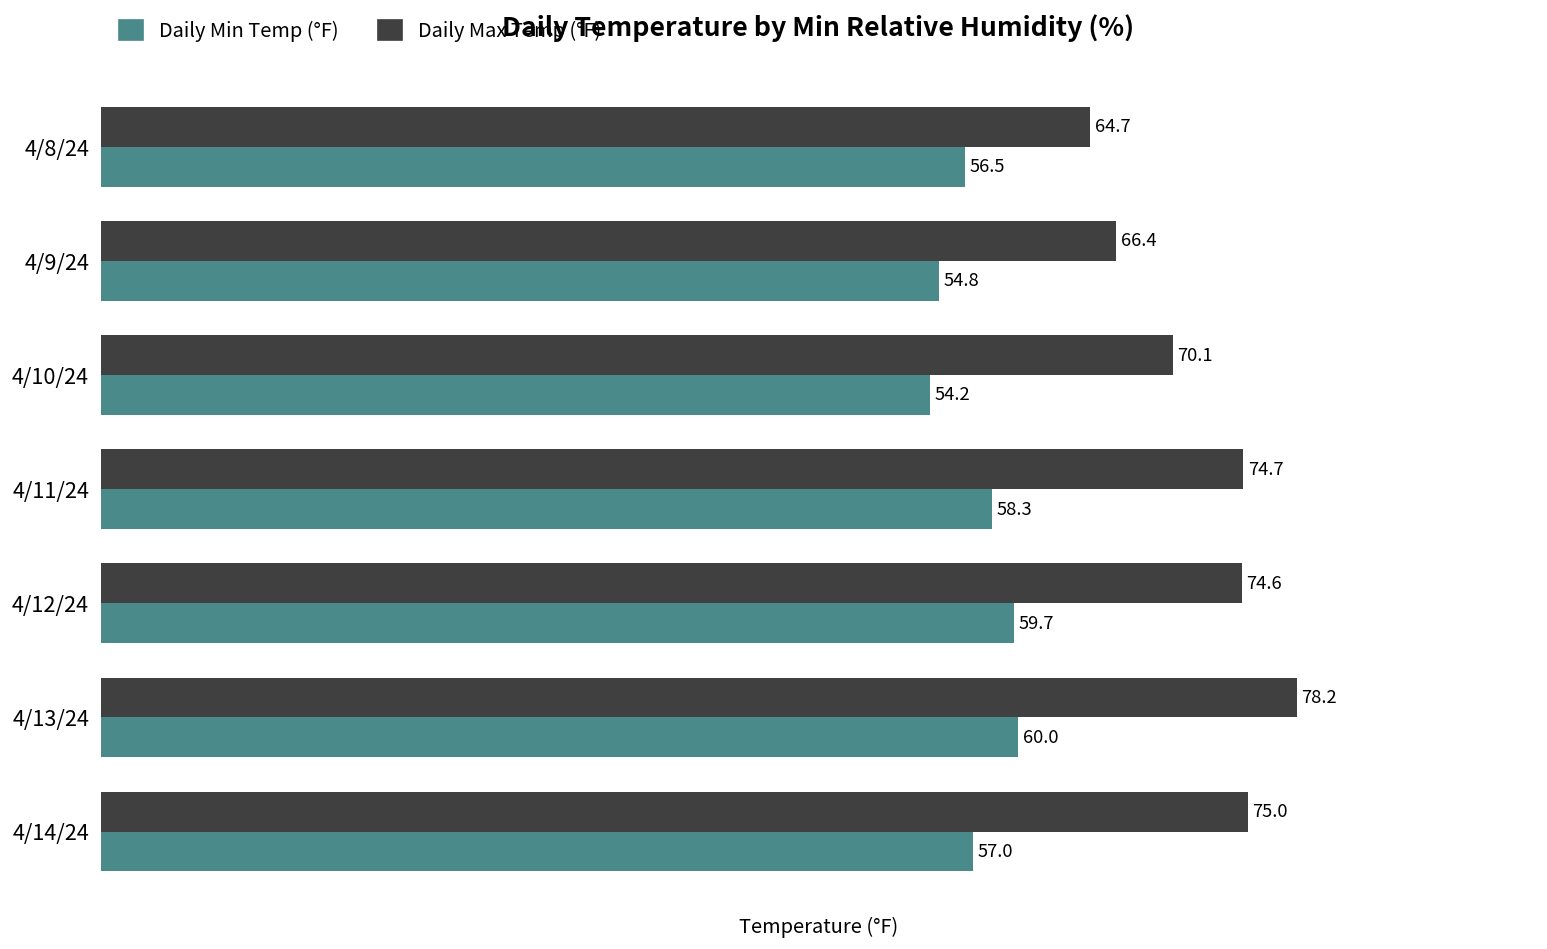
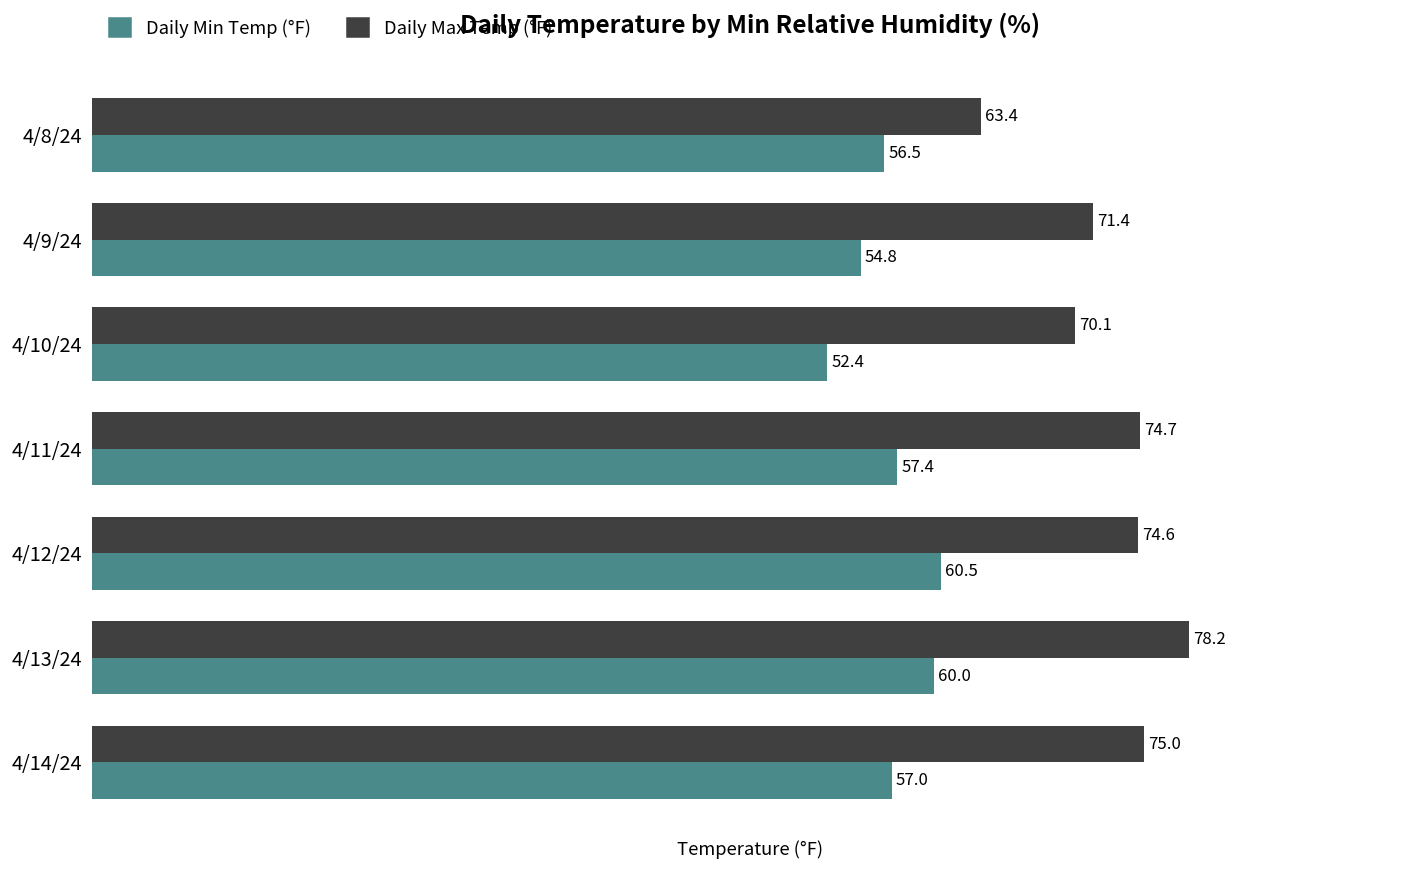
Daily Max Temp (°F), 4/8/24: 64.7 -> 63.4
Daily Max Temp (°F), 4/9/24: 66.4 -> 71.4
Daily Min Temp (°F), 4/10/24: 54.2 -> 52.4
Daily Min Temp (°F), 4/11/24: 58.3 -> 57.4
Daily Min Temp (°F), 4/12/24: 59.7 -> 60.5
